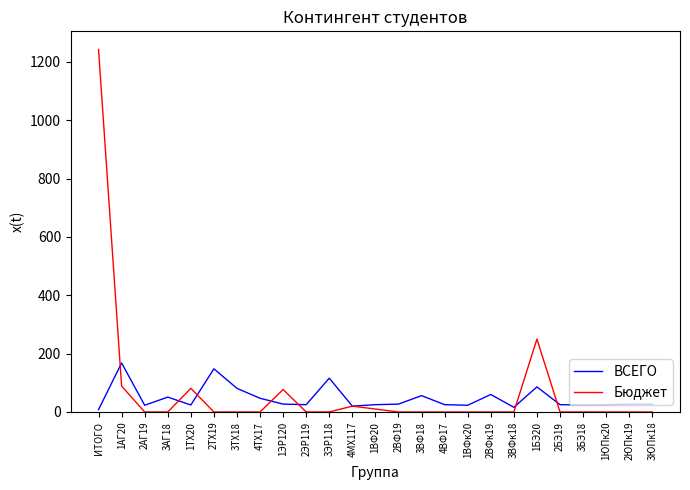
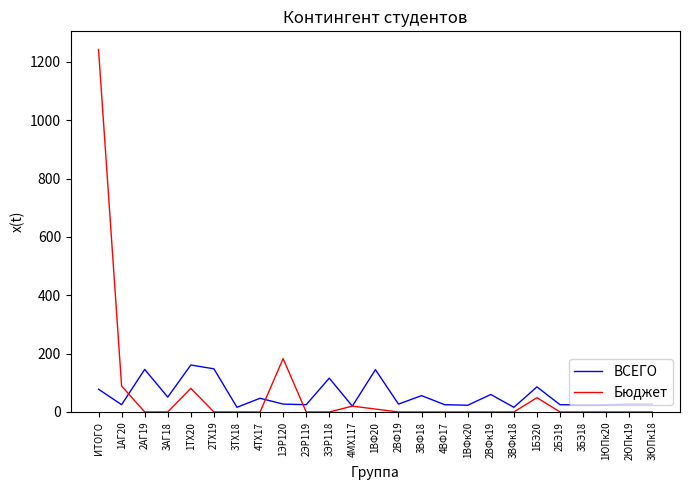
ВСЕГО, ИТОГО: 10 -> 80
ВСЕГО, 1АГ20: 170 -> 30
ВСЕГО, 2АГ19: 20 -> 150
ВСЕГО, 1ТХ20: 20 -> 160
ВСЕГО, 3ТХ18: 80 -> 20
Бюджет, 1ЭР120: 80 -> 180
ВСЕГО, 1ВФ20: 30 -> 150
Бюджет, 1БЭ20: 250 -> 50
